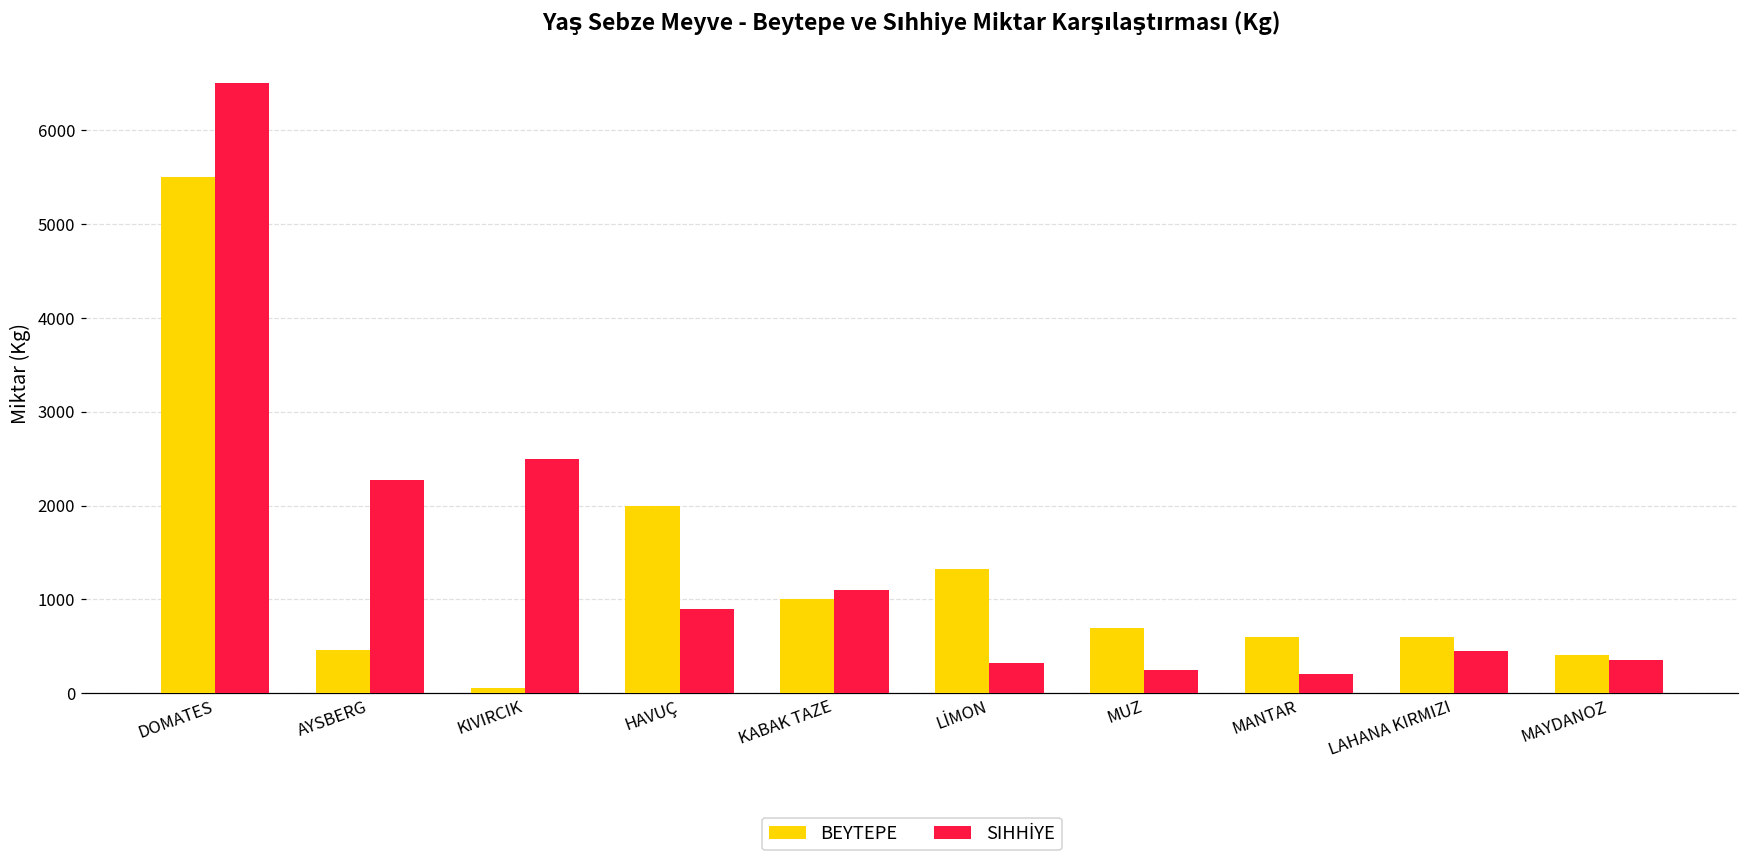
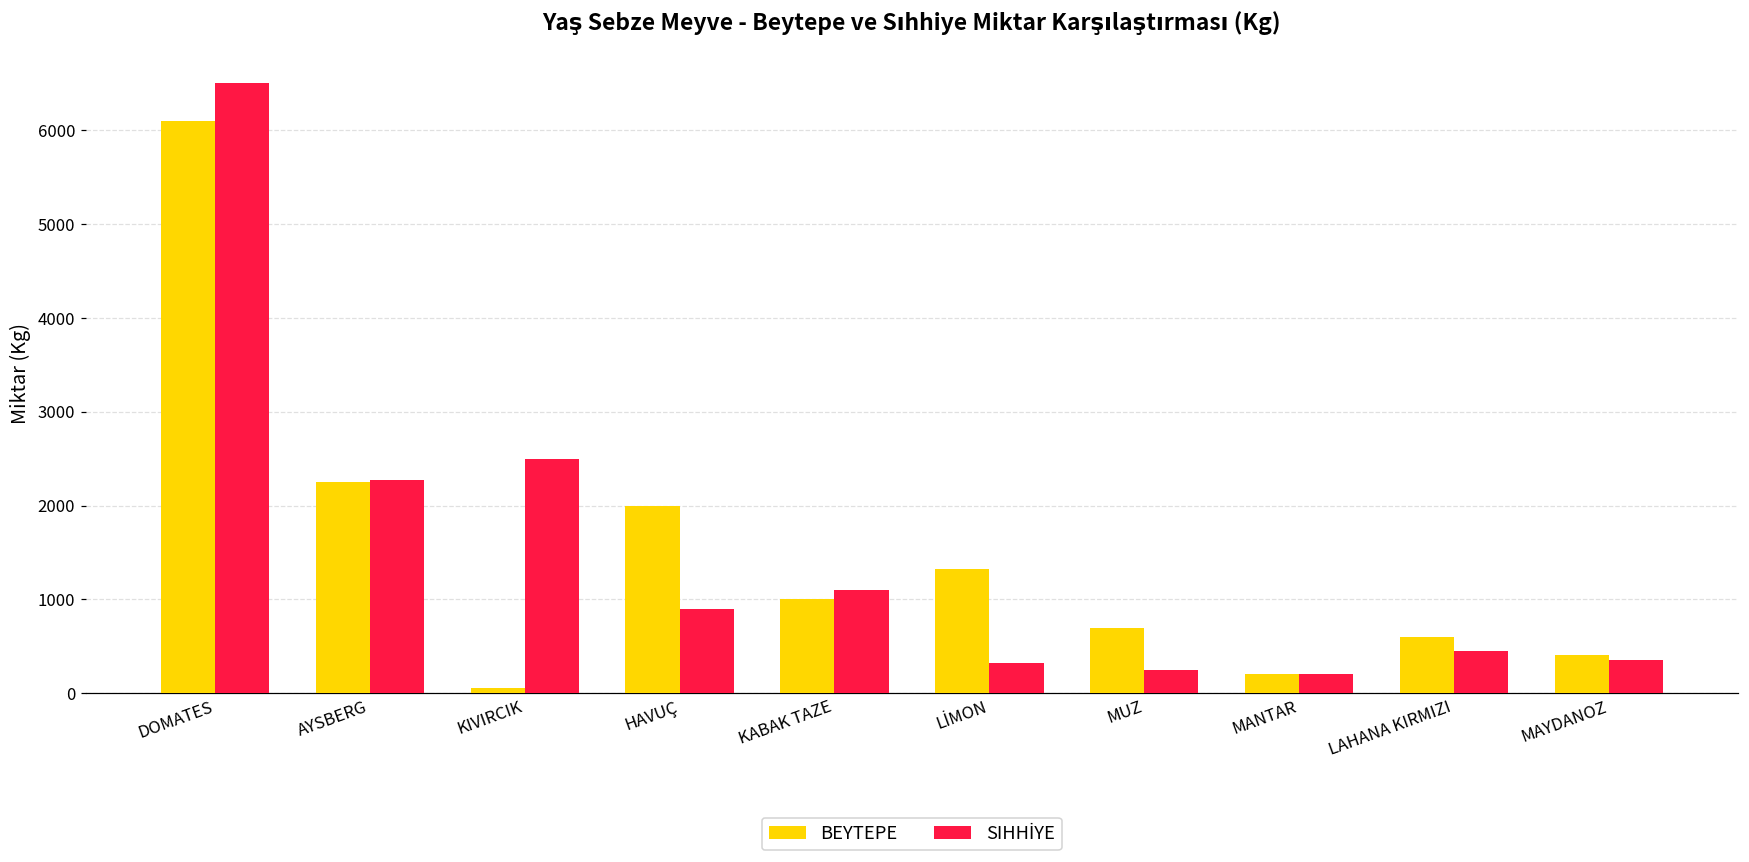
BEYTEPE, DOMATES: 5500 -> 6100
BEYTEPE, AYSBERG: 500 -> 2300
BEYTEPE, MANTAR: 600 -> 200
